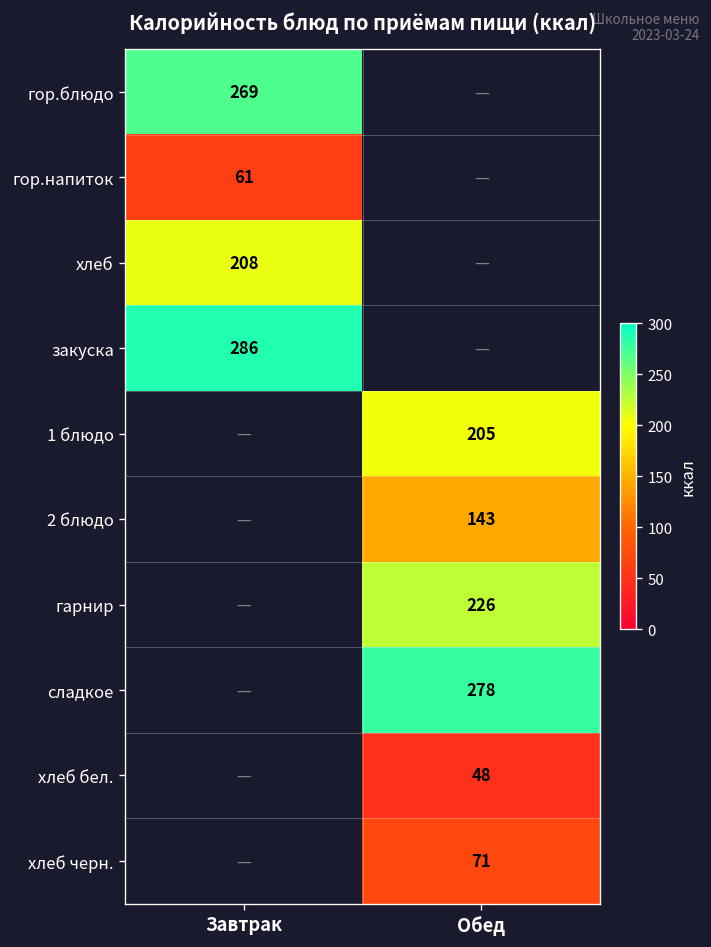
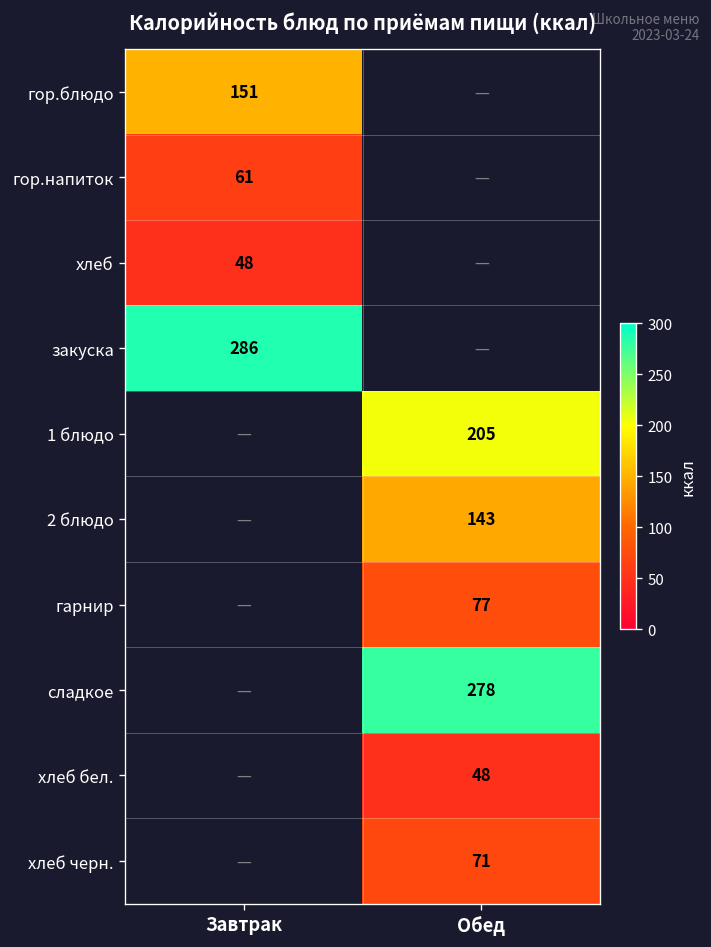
гор.блюдо, Завтрак: 269 -> 151
хлеб, Завтрак: 208 -> 48
гарнир, Обед: 226 -> 77
